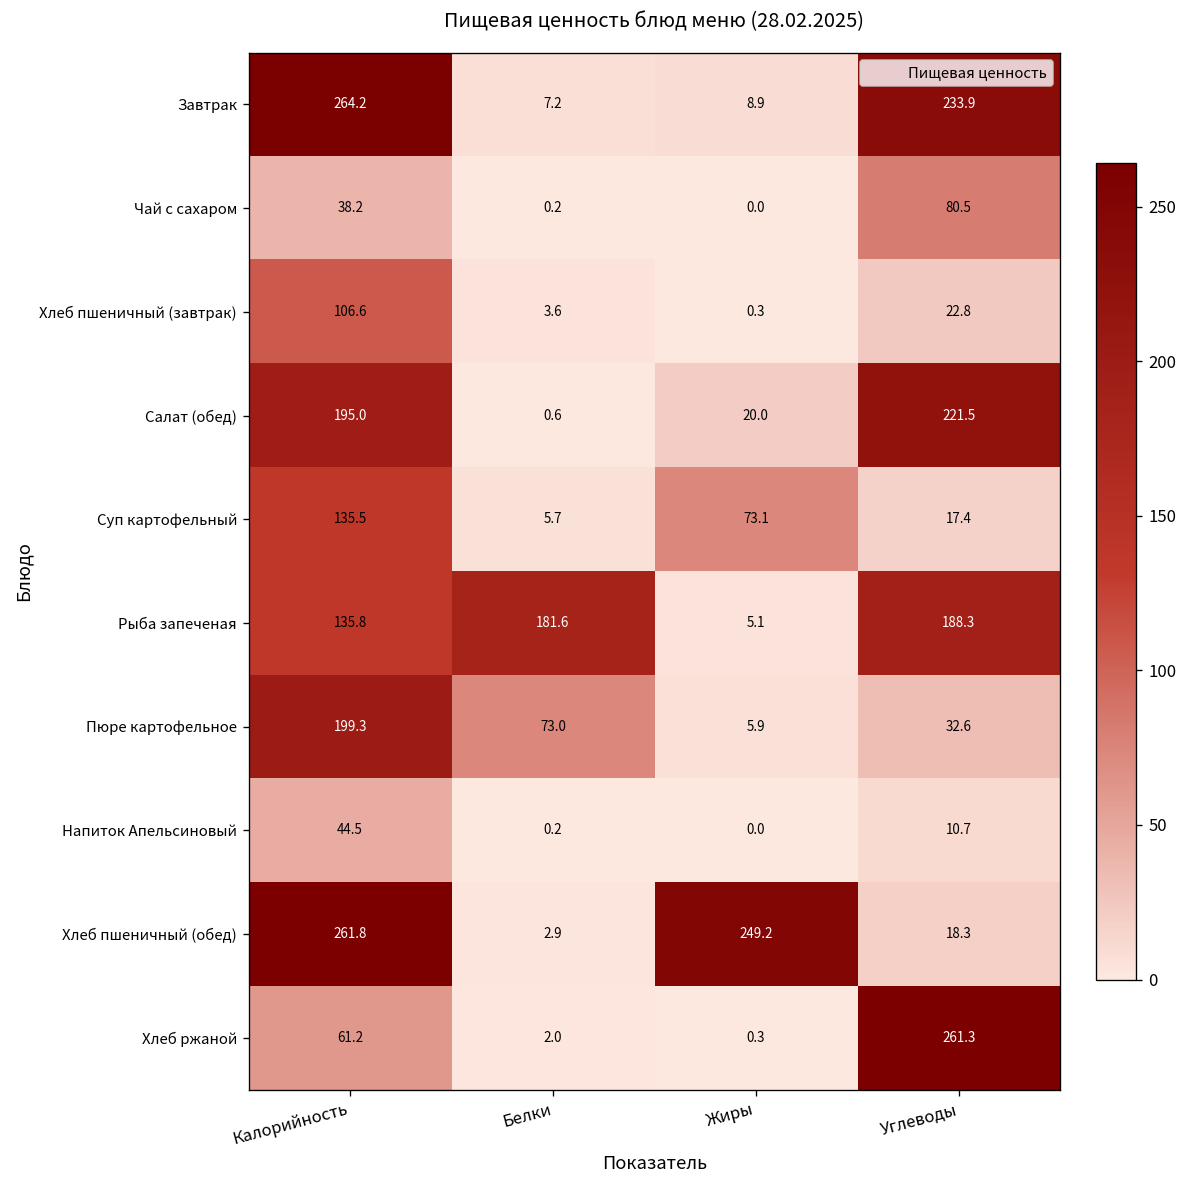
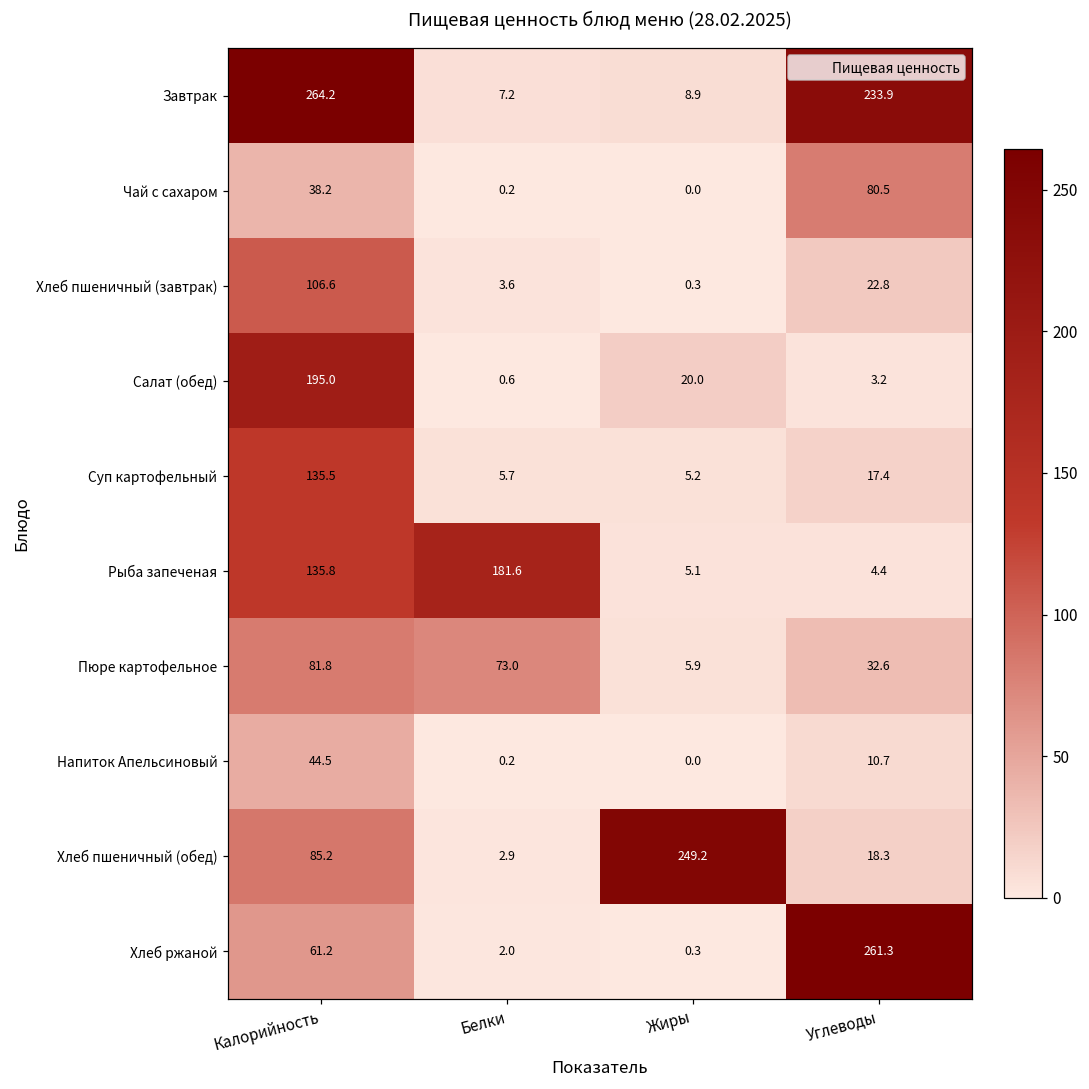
Салат (обед), Углеводы: 221.5 -> 3.2
Суп картофельный, Жиры: 73.1 -> 5.2
Рыба запеченая, Углеводы: 188.3 -> 4.4
Пюре картофельное, Калорийность: 199.3 -> 81.8
Хлеб пшеничный (обед), Калорийность: 261.8 -> 85.2
